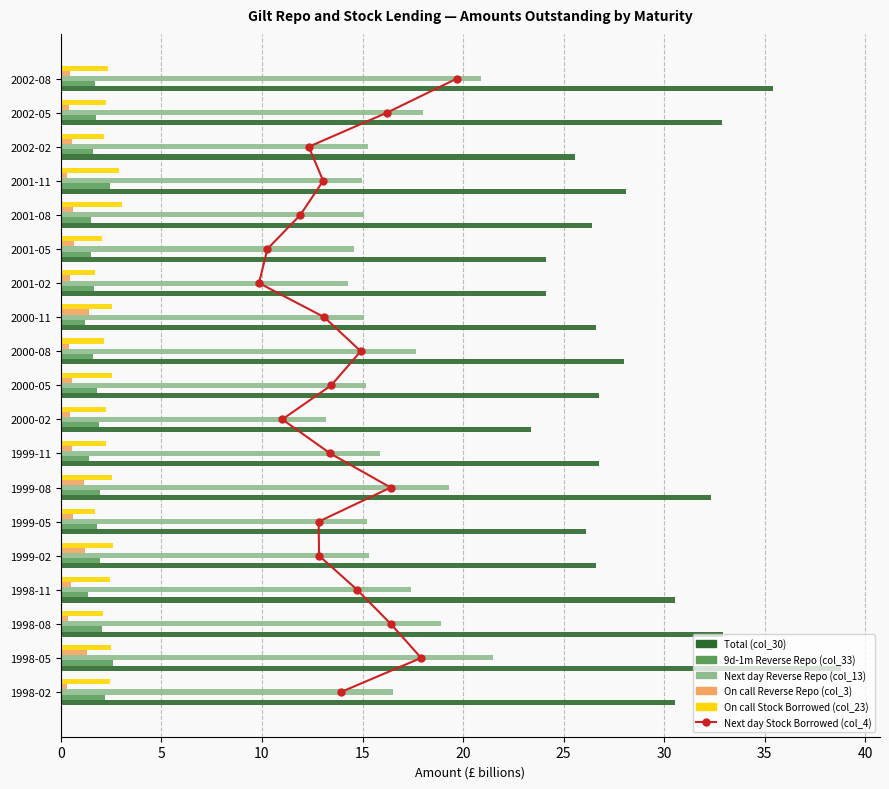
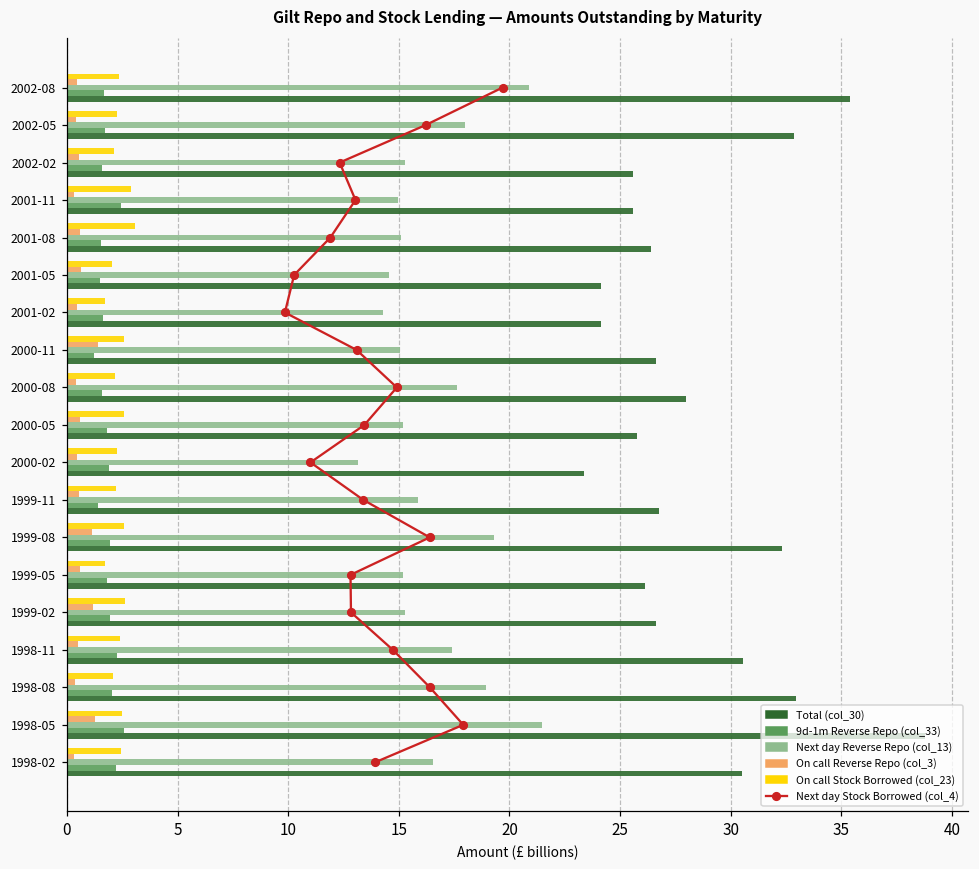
Total (col_30), 2001-11: 28.1 -> 25.6
Total (col_30), 2000-05: 26.8 -> 25.8
9d-1m Reverse Repo (col_33), 1998-11: 1.4 -> 2.3
